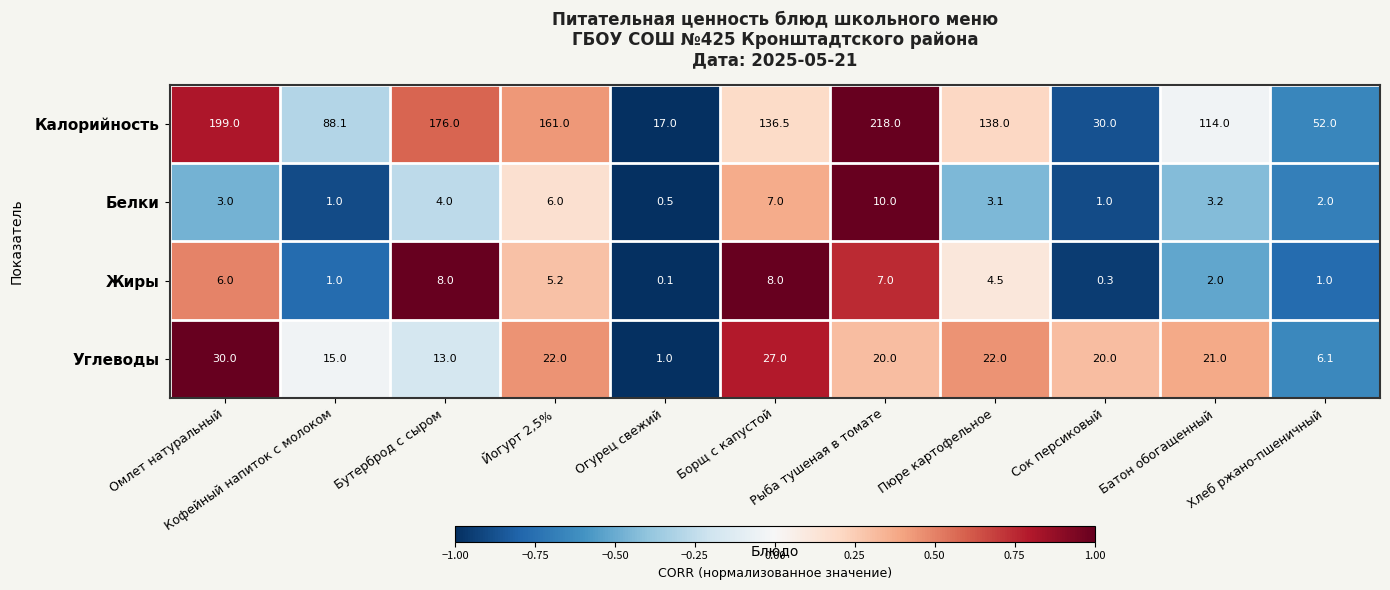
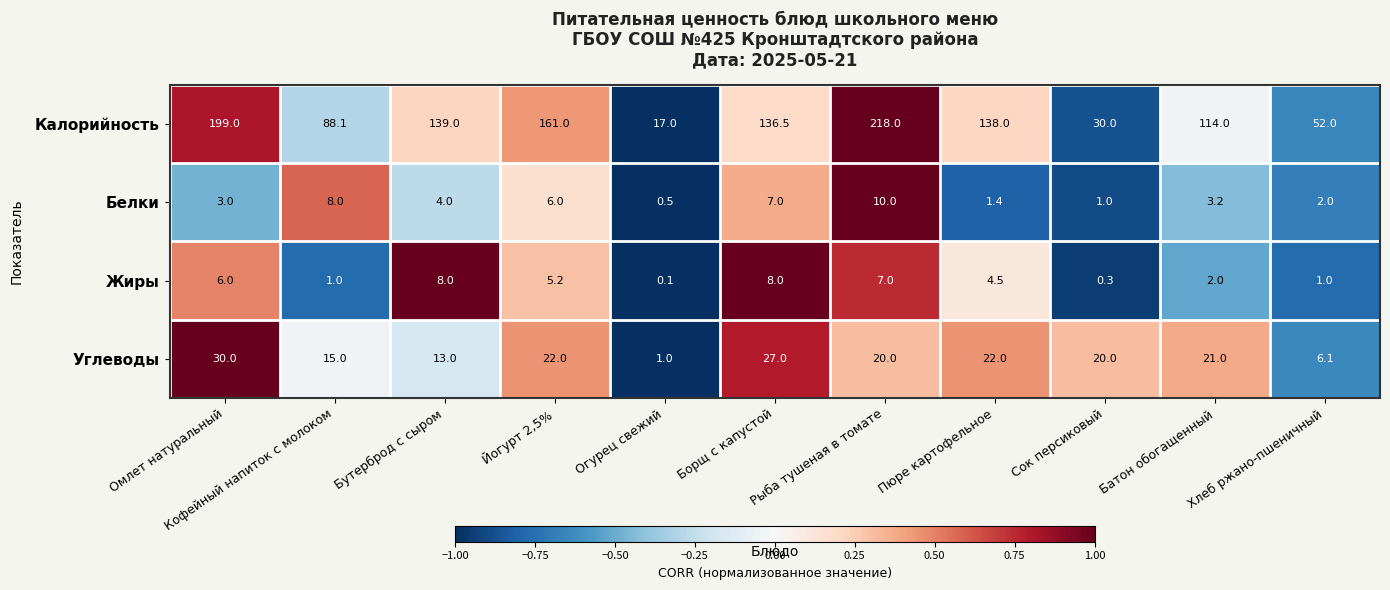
Калорийность, Бутерброд с сыром: 176.0 -> 139.0
Белки, Кофейный напиток с молоком: 1.0 -> 8.0
Белки, Пюре картофельное: 3.1 -> 1.4
